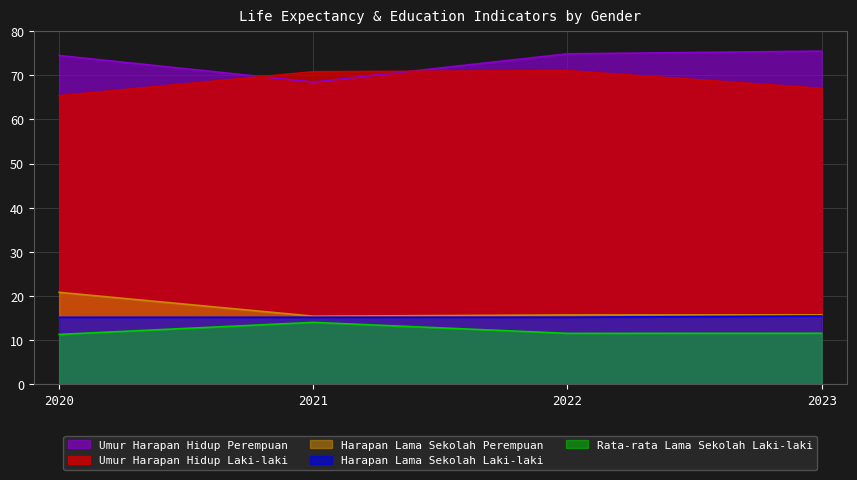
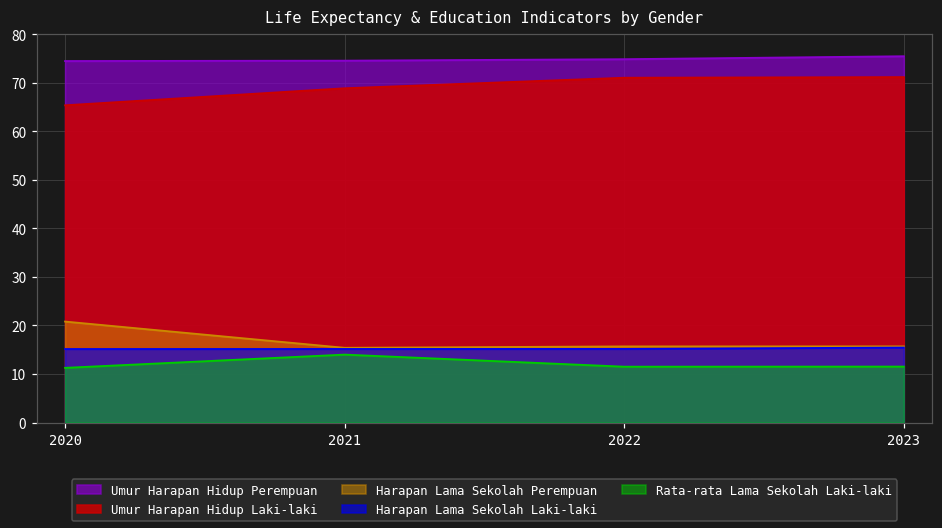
Umur Harapan Hidup Perempuan, 2021: 68 -> 75
Umur Harapan Hidup Laki-laki, 2021: 71 -> 69
Umur Harapan Hidup Laki-laki, 2023: 67 -> 71
